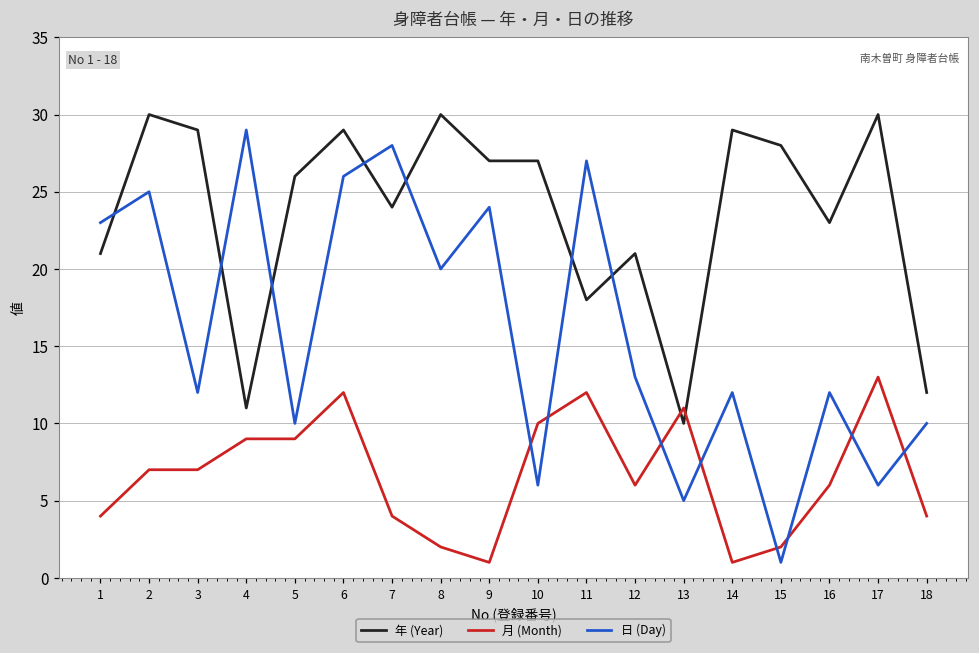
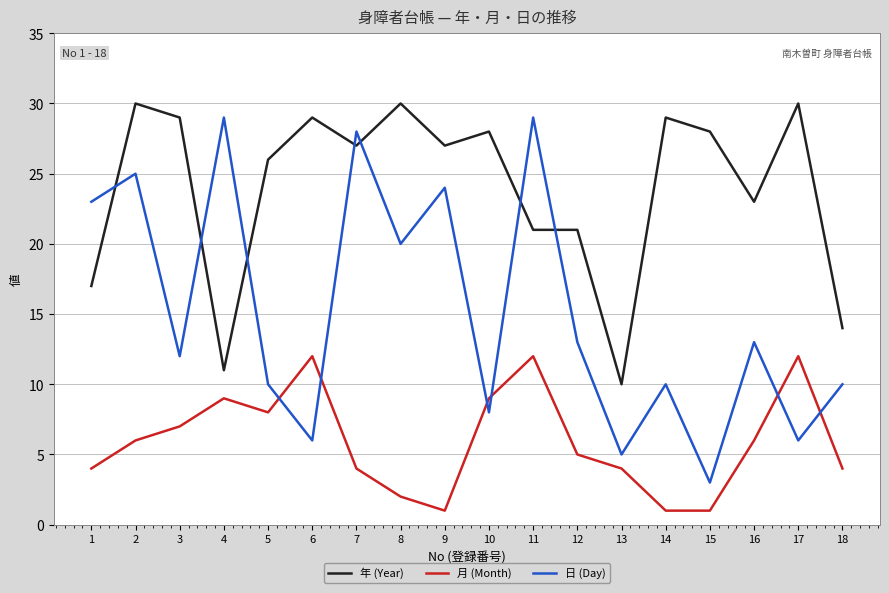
年 (Year), 1: 21 -> 17
月 (Month), 2: 7 -> 6
月 (Month), 5: 9 -> 8
日 (Day), 6: 26 -> 6
年 (Year), 7: 24 -> 27
年 (Year), 10: 27 -> 28
月 (Month), 10: 10 -> 9
日 (Day), 10: 6 -> 8
年 (Year), 11: 18 -> 21
日 (Day), 11: 27 -> 29
月 (Month), 12: 6 -> 5
月 (Month), 13: 11 -> 4
日 (Day), 14: 12 -> 10
月 (Month), 15: 2 -> 1
日 (Day), 15: 1 -> 3
日 (Day), 16: 12 -> 13
月 (Month), 17: 13 -> 12
年 (Year), 18: 12 -> 14
